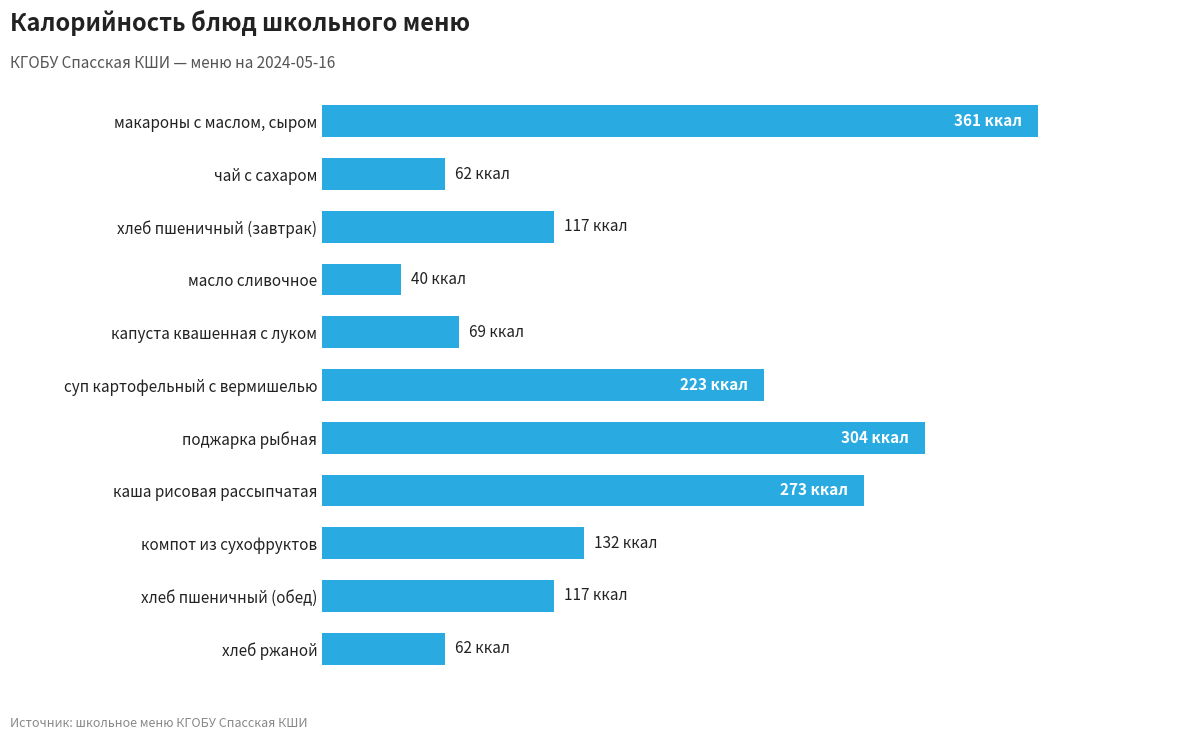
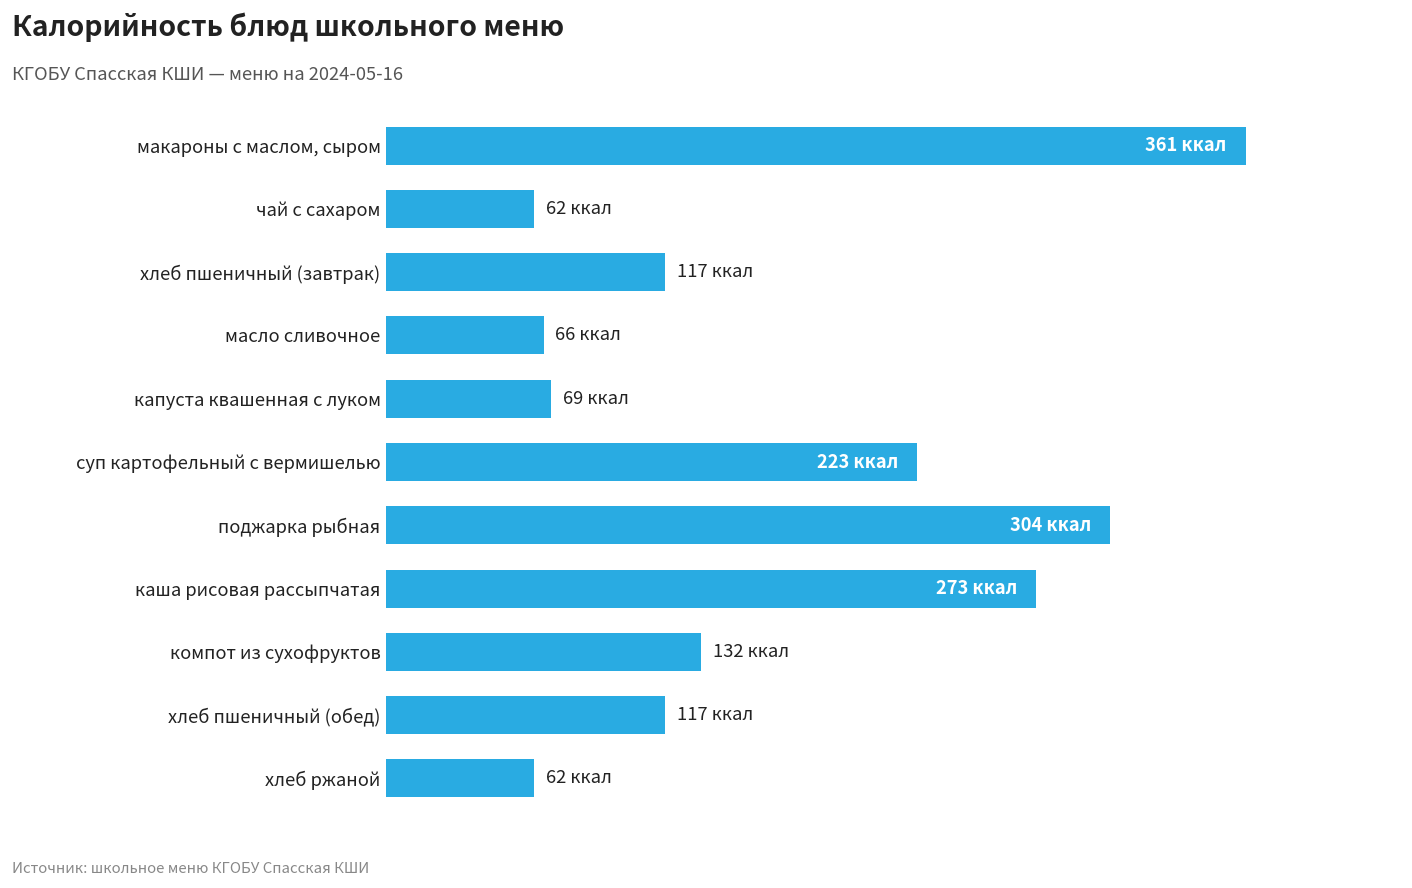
масло сливочное: 40 -> 66
